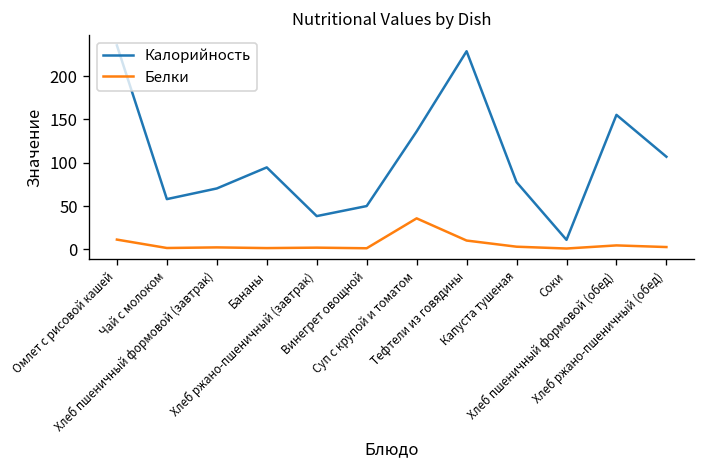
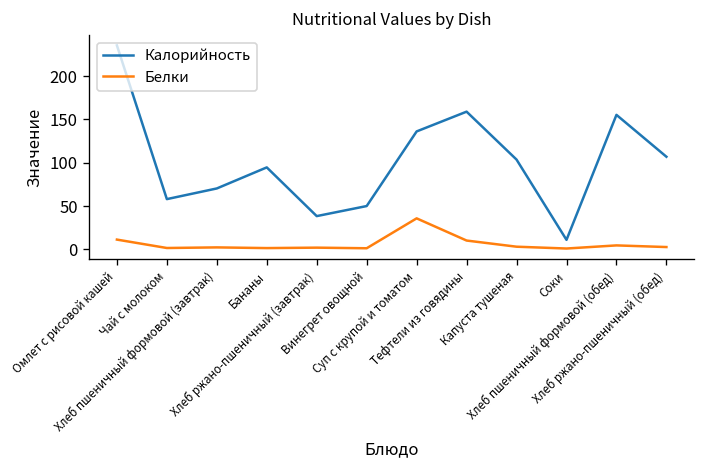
Калорийность, Тефтели из говядины: 230 -> 160
Калорийность, Капуста тушеная: 80 -> 100
